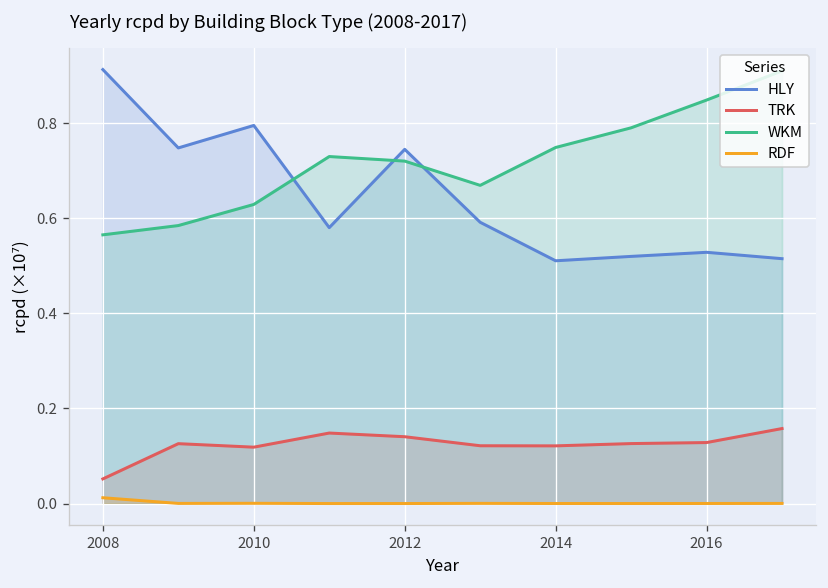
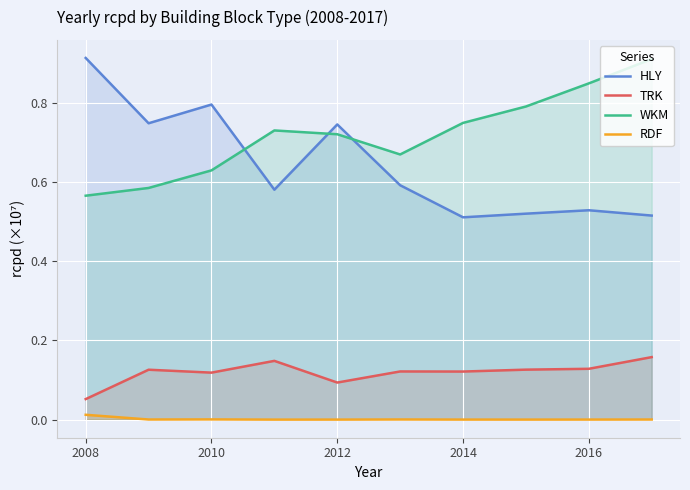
TRK, 2012: 0.14 -> 0.09
